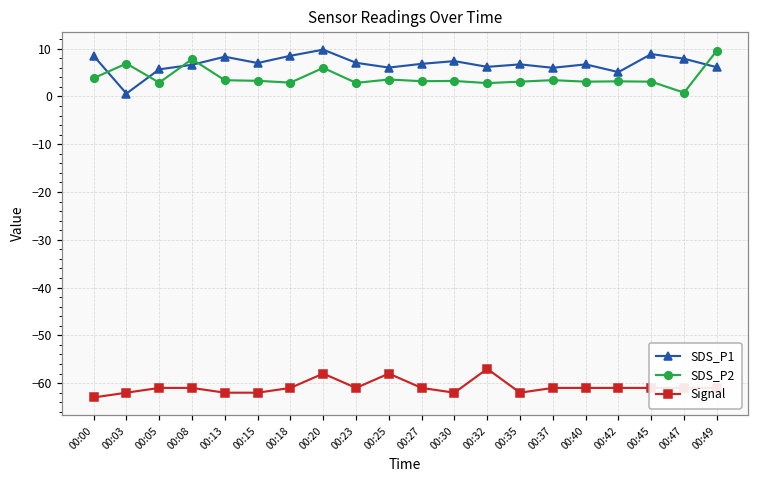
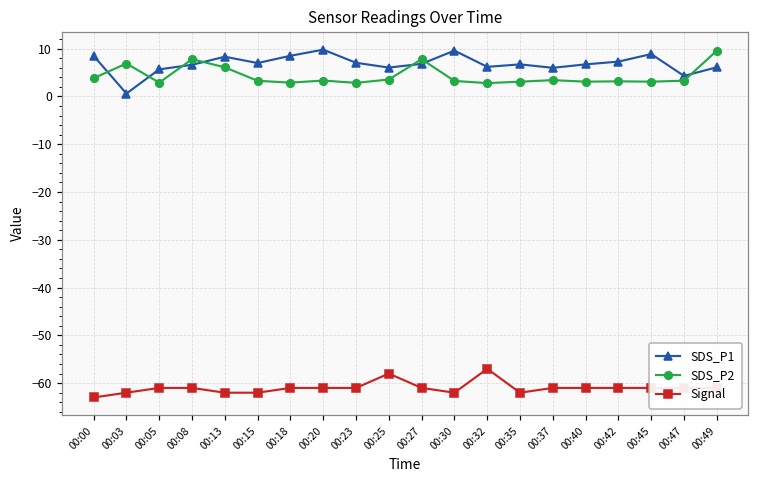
SDS_P2, 00:13: 3 -> 6
SDS_P2, 00:20: 6 -> 3
Signal, 00:20: -58 -> -61
SDS_P2, 00:27: 3 -> 8
SDS_P1, 00:30: 7 -> 10
SDS_P1, 00:42: 5 -> 7
SDS_P1, 00:47: 8 -> 4
SDS_P2, 00:47: 1 -> 3
